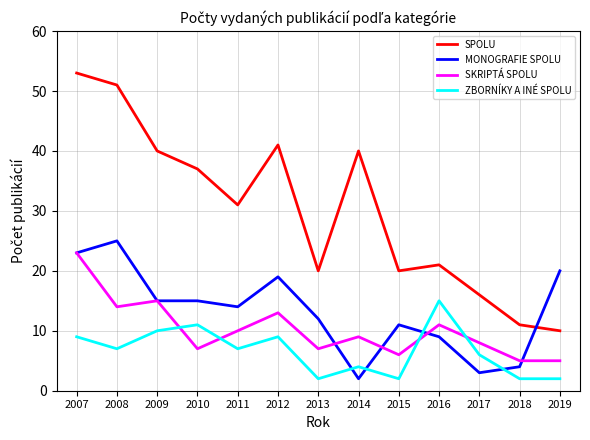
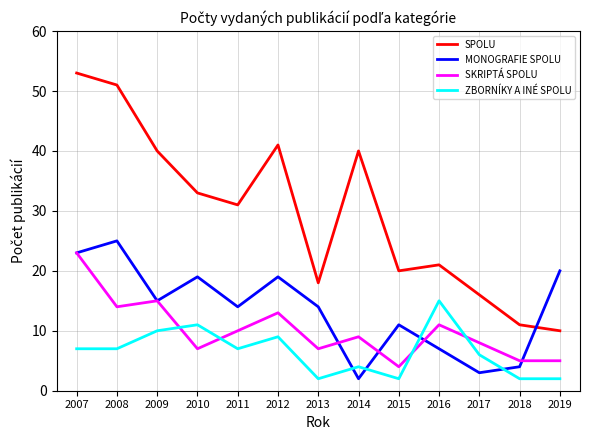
ZBORNÍKY A INÉ SPOLU, 2007: 9 -> 7
SPOLU, 2010: 37 -> 33
MONOGRAFIE SPOLU, 2010: 15 -> 19
SPOLU, 2013: 20 -> 18
MONOGRAFIE SPOLU, 2013: 12 -> 14
SKRIPTÁ SPOLU, 2015: 6 -> 4
MONOGRAFIE SPOLU, 2016: 9 -> 7
